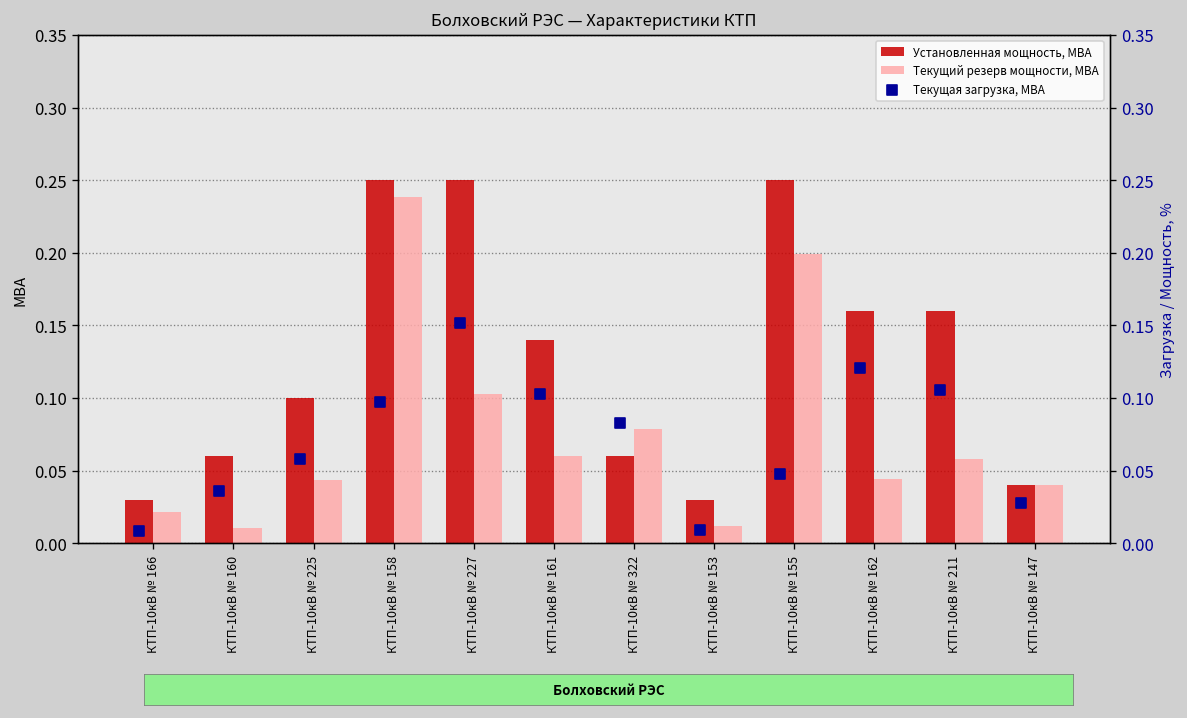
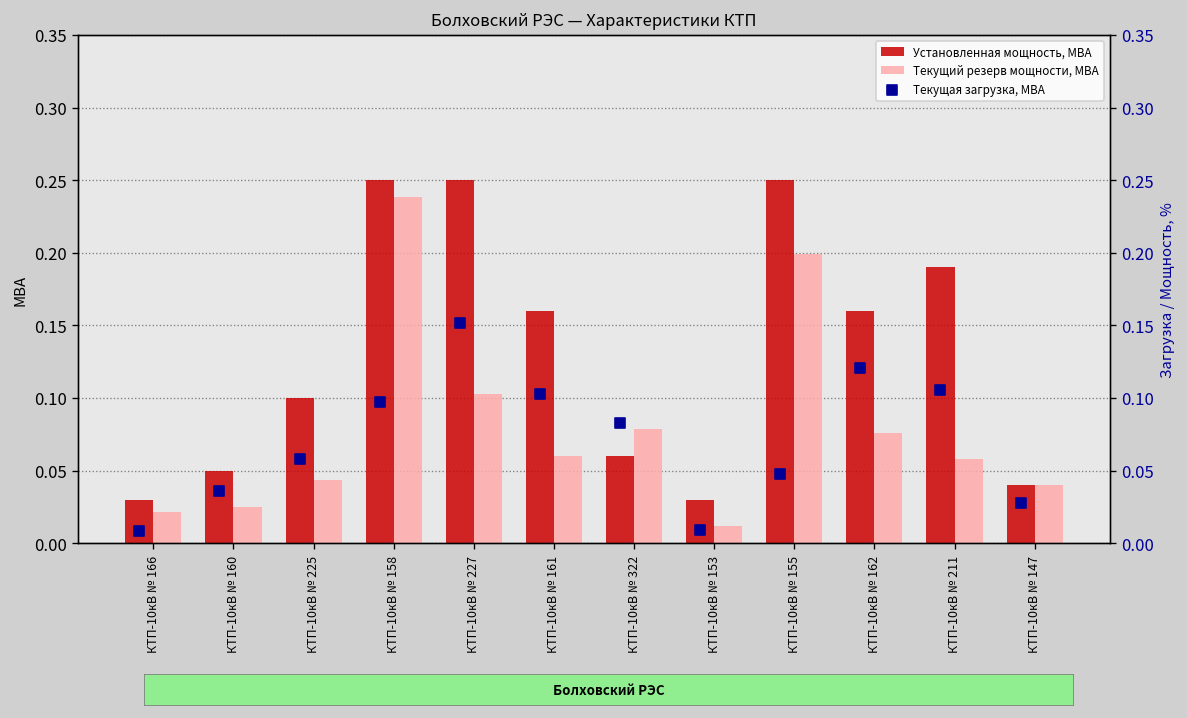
Установленная мощность, МВА, КТП-10кВ № 160: 0.06 -> 0.05
Текущий резерв мощности, МВА, КТП-10кВ № 160: 0.010 -> 0.025
Установленная мощность, МВА, КТП-10кВ № 161: 0.14 -> 0.16
Текущий резерв мощности, МВА, КТП-10кВ № 162: 0.044 -> 0.076
Установленная мощность, МВА, КТП-10кВ № 211: 0.16 -> 0.19
